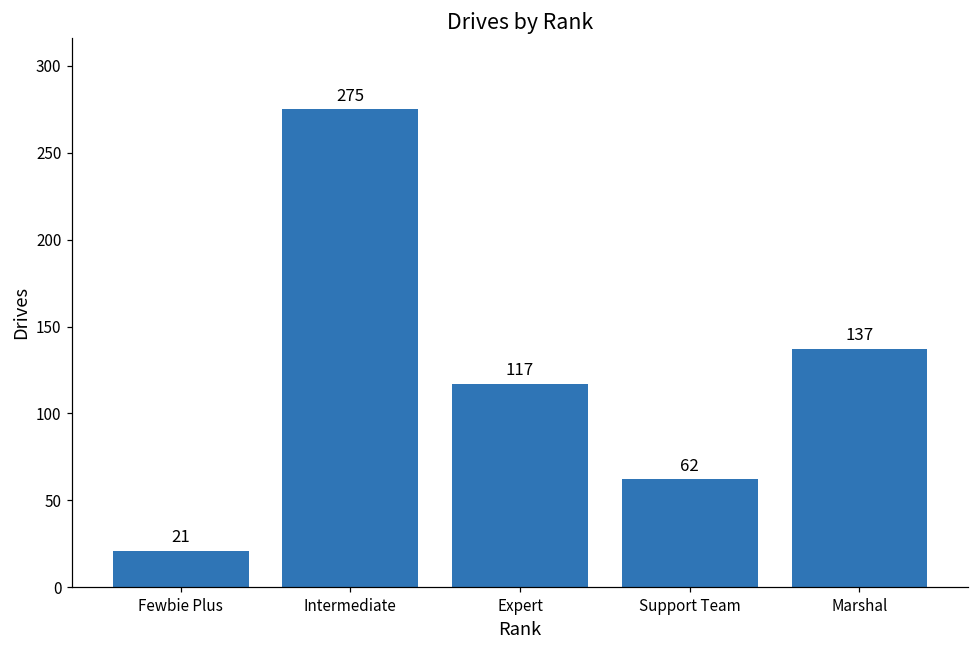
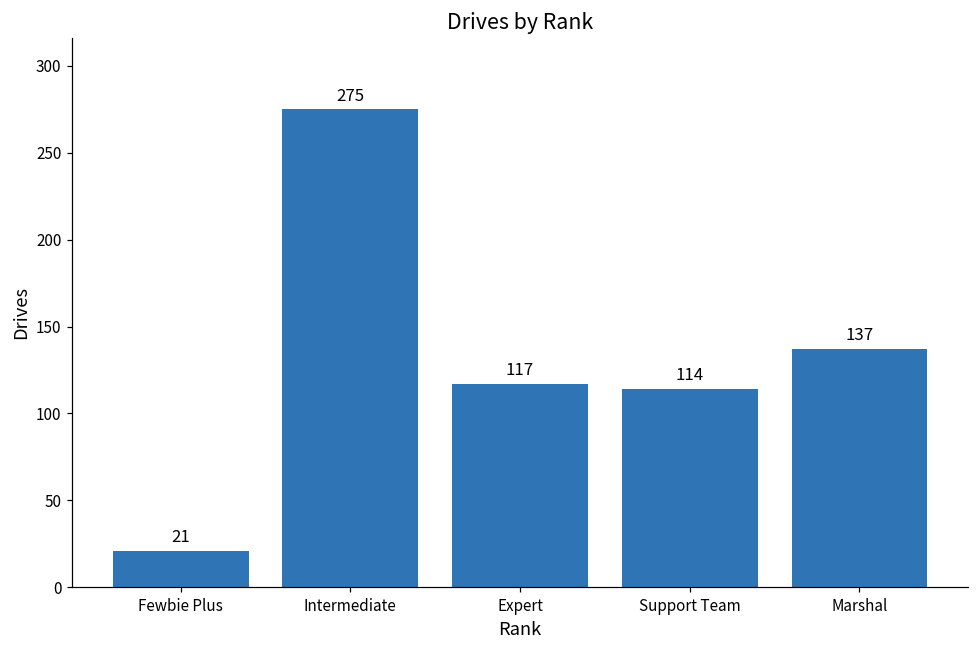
Support Team: 62 -> 114
